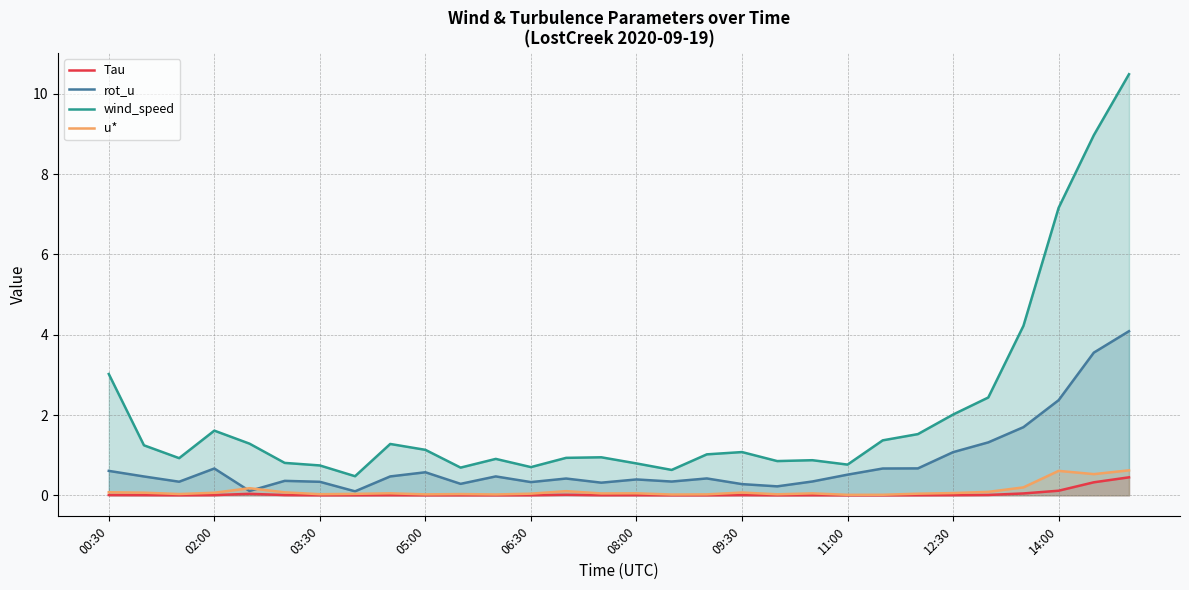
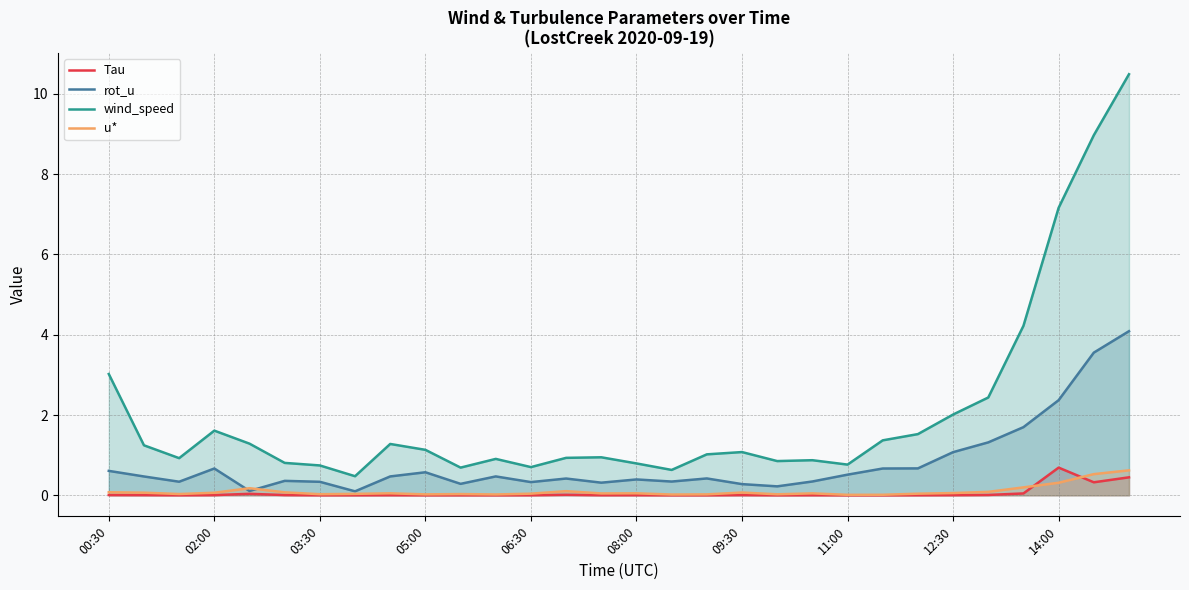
Tau, 14:00: 0.1 -> 0.7
u*, 14:00: 0.6 -> 0.3
